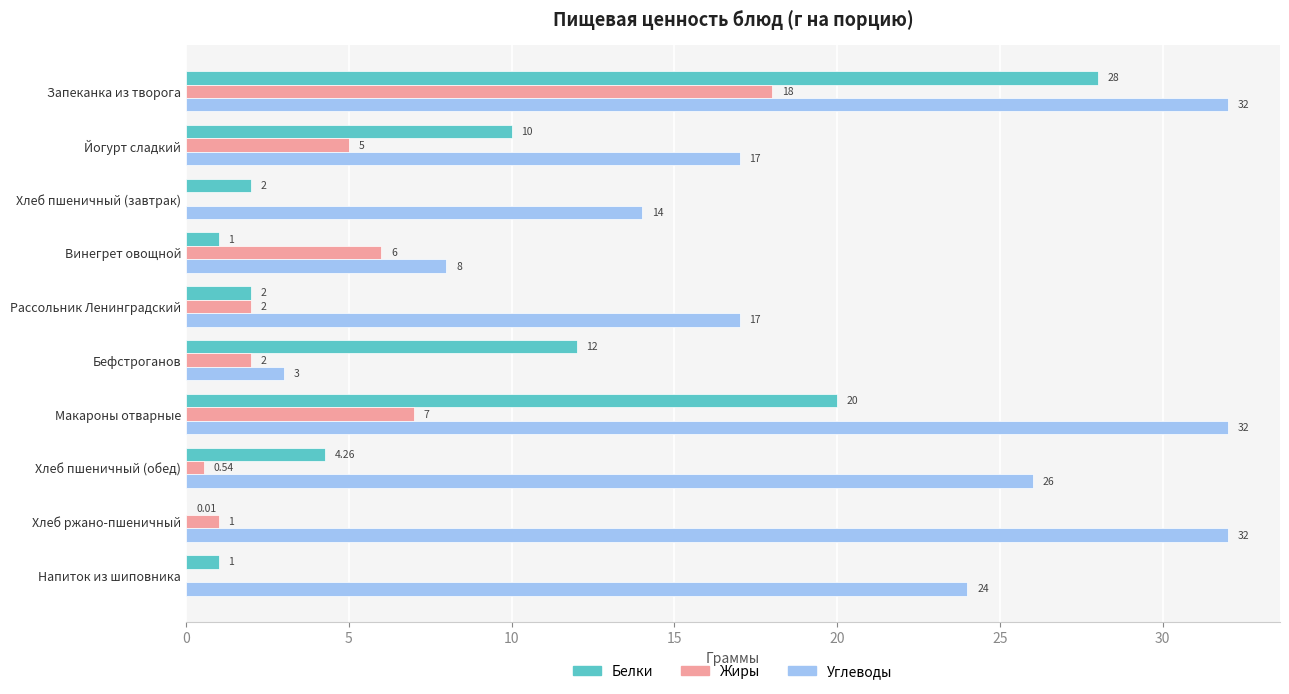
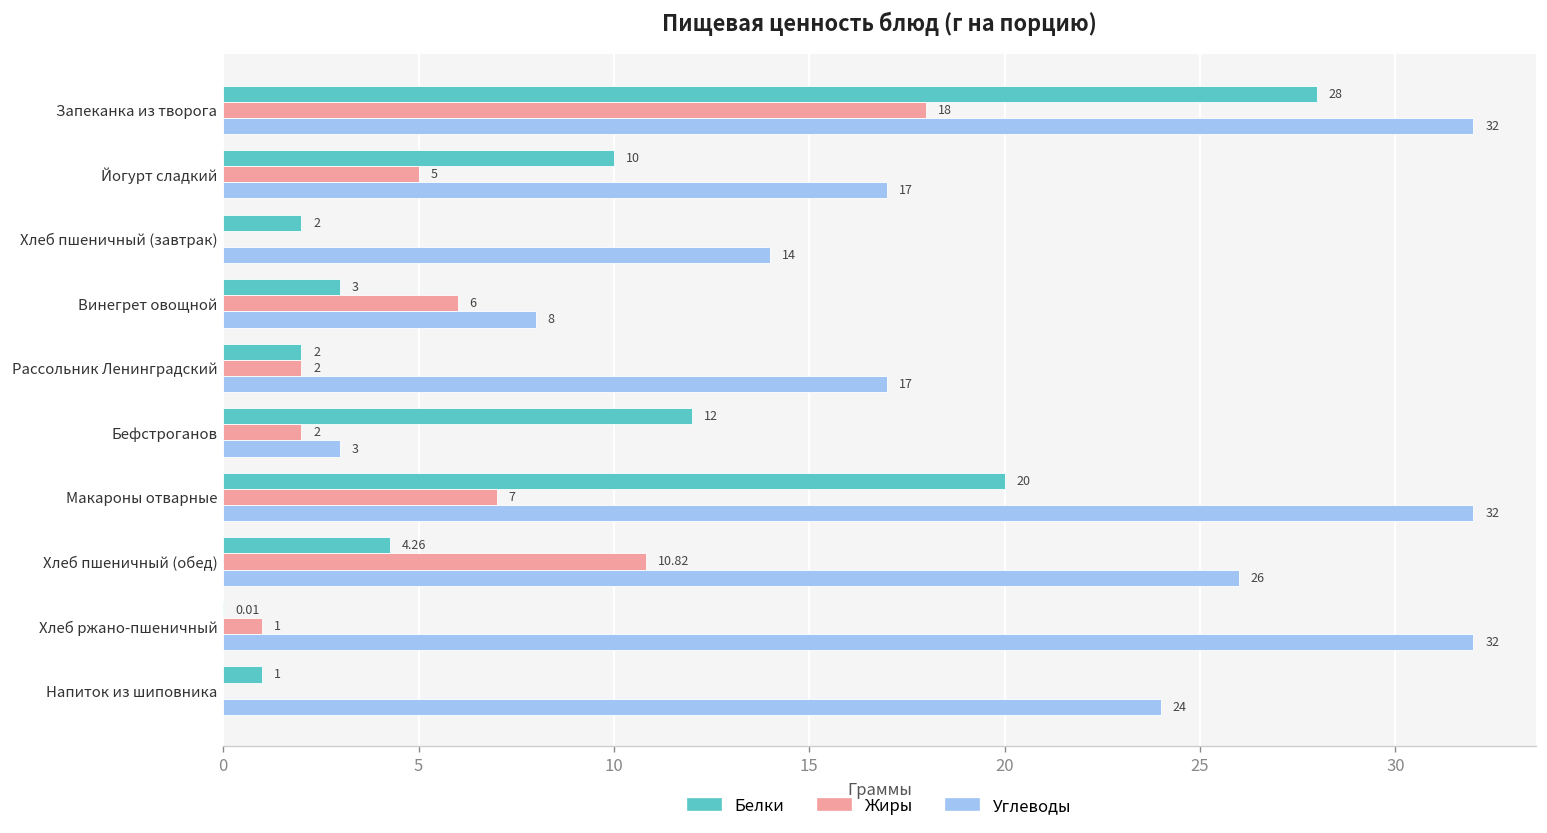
Белки, Винегрет овощной: 1 -> 3
Жиры, Хлеб пшеничный (обед): 0.54 -> 10.82
